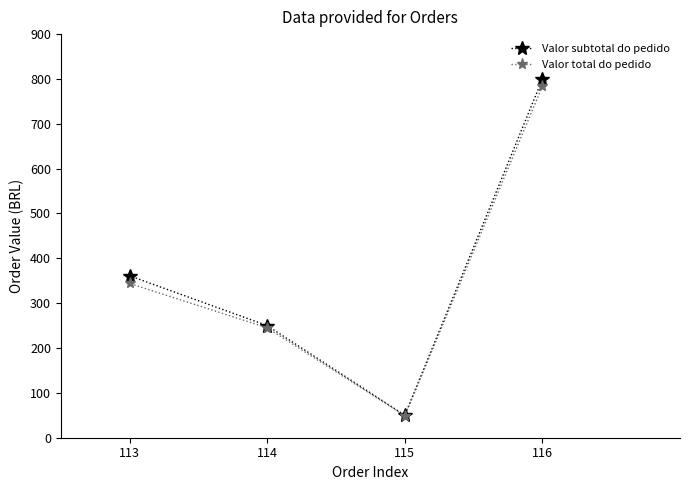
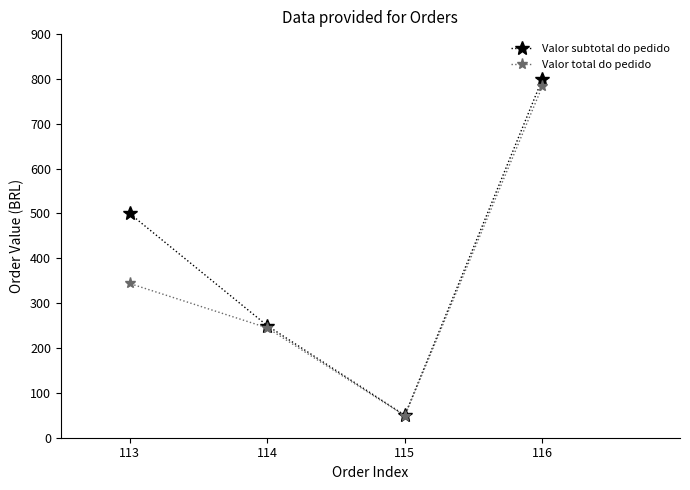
Valor subtotal do pedido, 113: 360 -> 500
